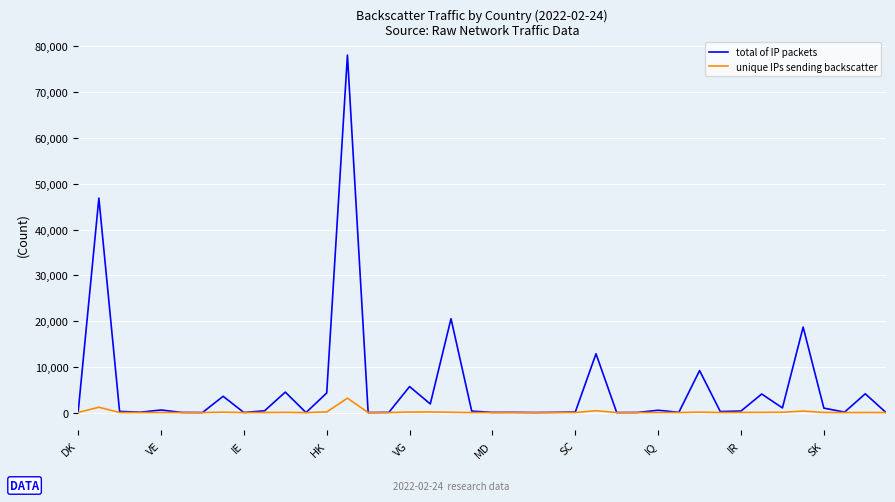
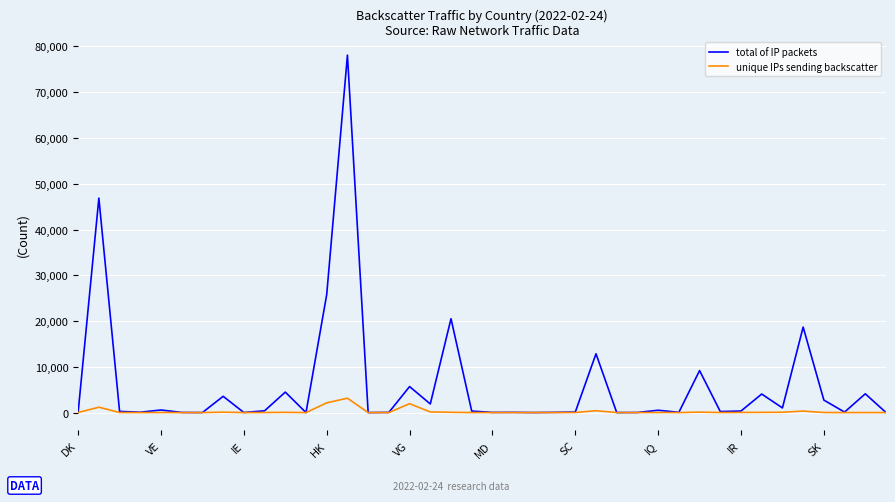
total of IP packets, HK: 4,000 -> 26,000
unique IPs sending backscatter, HK: 0 -> 2,000
unique IPs sending backscatter, VG: 0 -> 2,000
total of IP packets, SK: 1,000 -> 3,000
